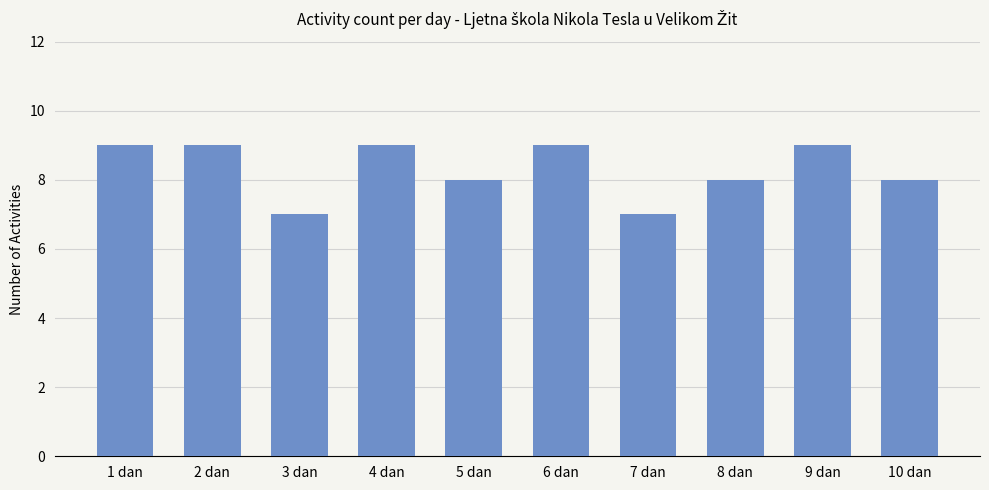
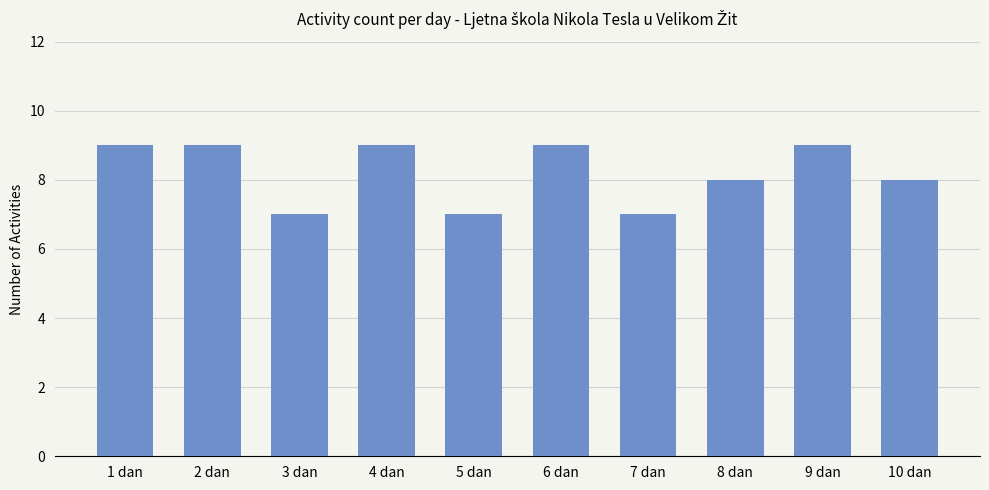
5 dan: 8 -> 7
